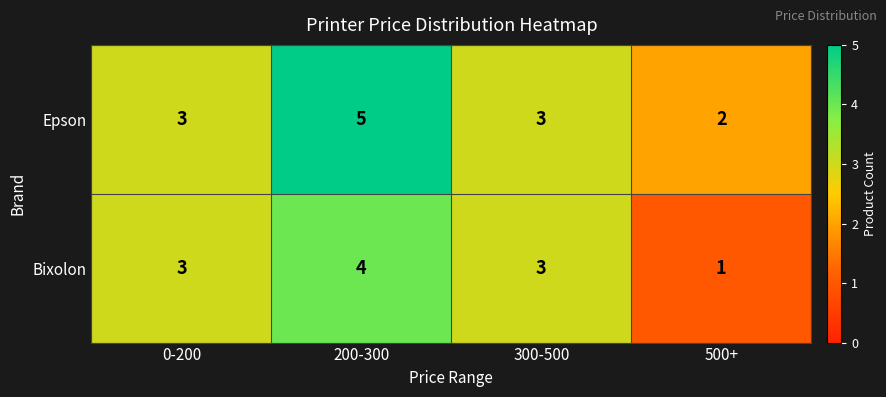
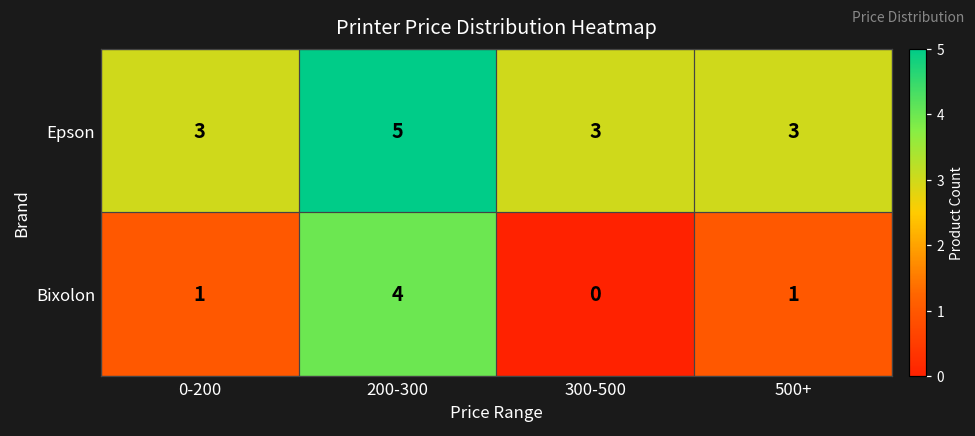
Epson, 500+: 2 -> 3
Bixolon, 0-200: 3 -> 1
Bixolon, 300-500: 3 -> 0
